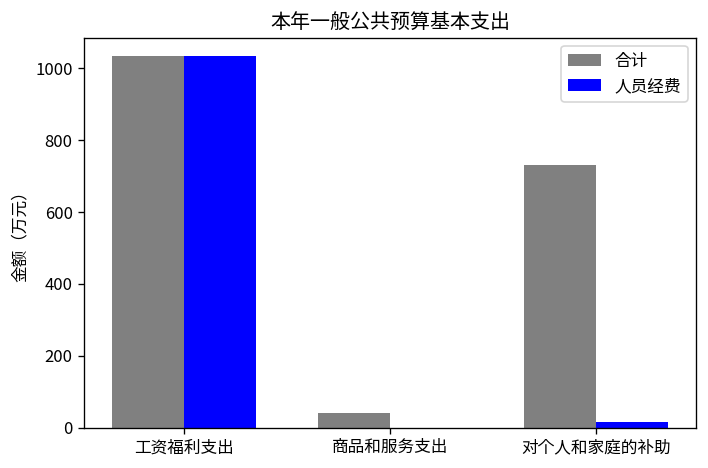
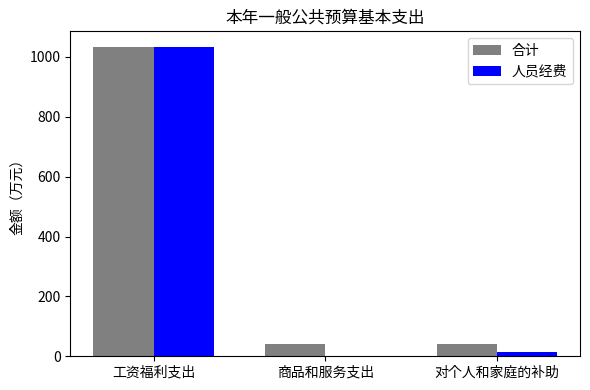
合计, 对个人和家庭的补助: 730 -> 40
